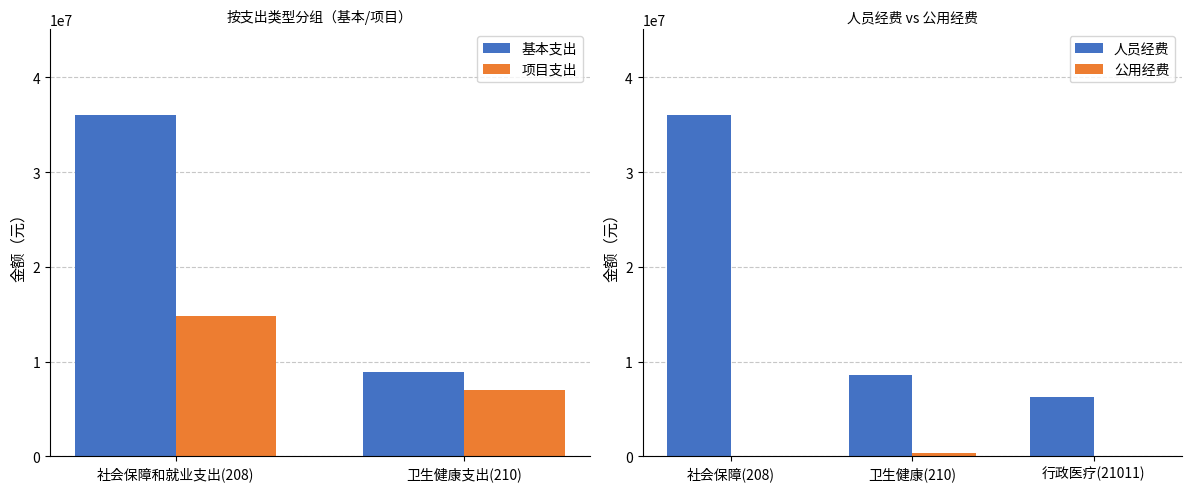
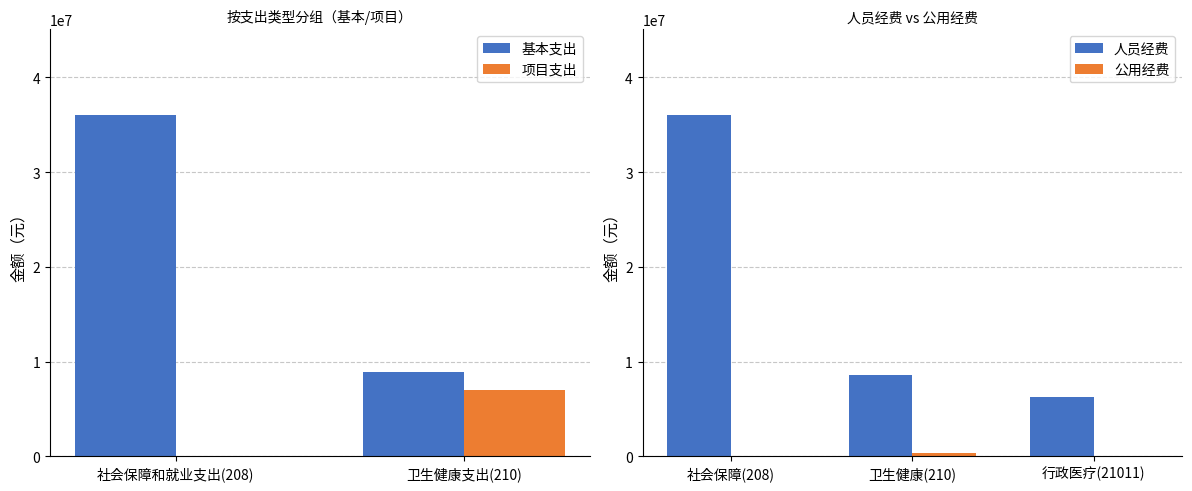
按支出类型分组（基本/项目）, 项目支出, 社会保障和就业支出(208): 15000000 -> 0
